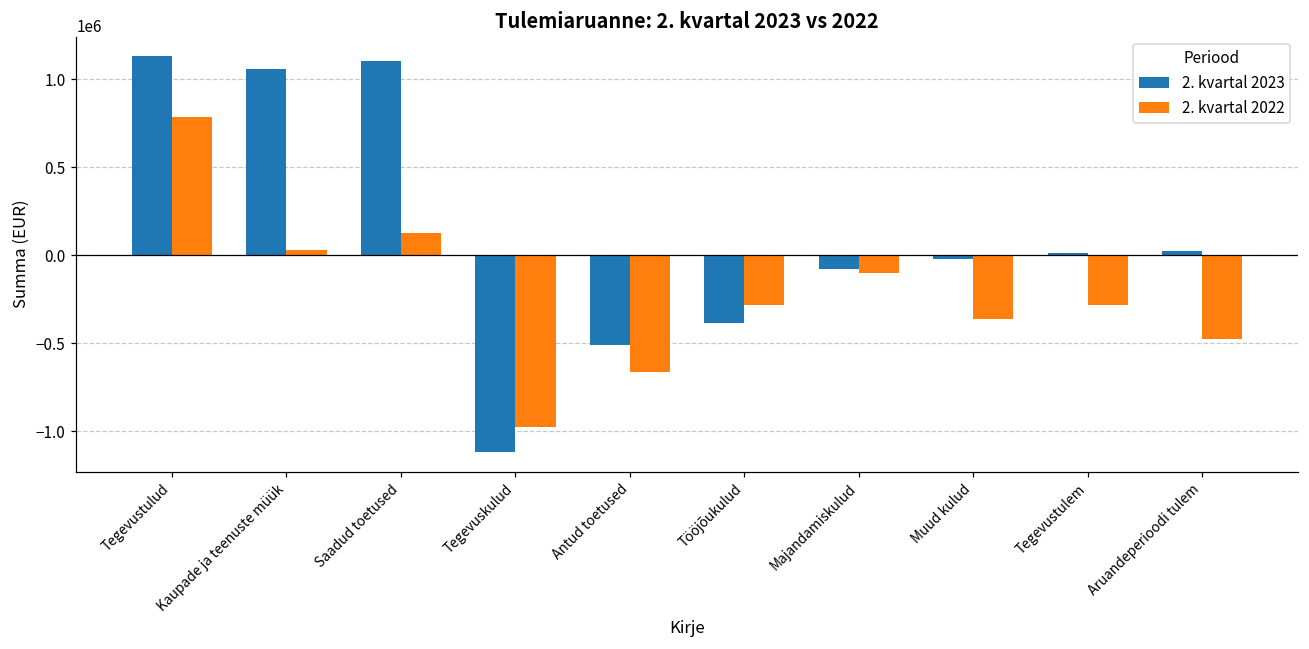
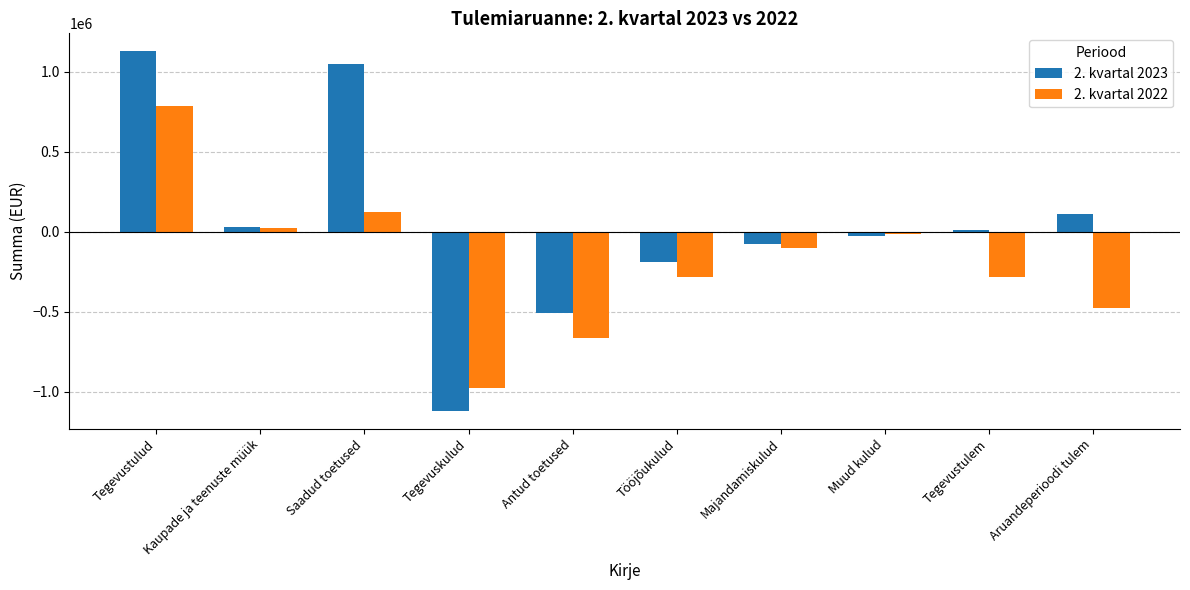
2. kvartal 2023, Kaupade ja teenuste müük: 1060000 -> 30000
2. kvartal 2023, Saadud toetused: 1100000 -> 1050000
2. kvartal 2023, Tööjõukulud: -380000 -> -190000
2. kvartal 2022, Muud kulud: -370000 -> -10000
2. kvartal 2023, Aruandeperioodi tulem: 30000 -> 110000
